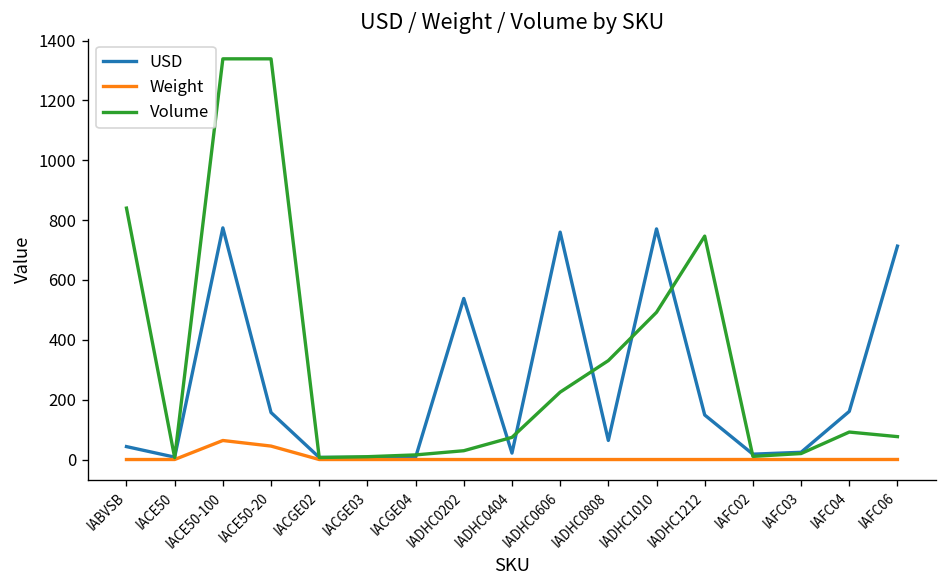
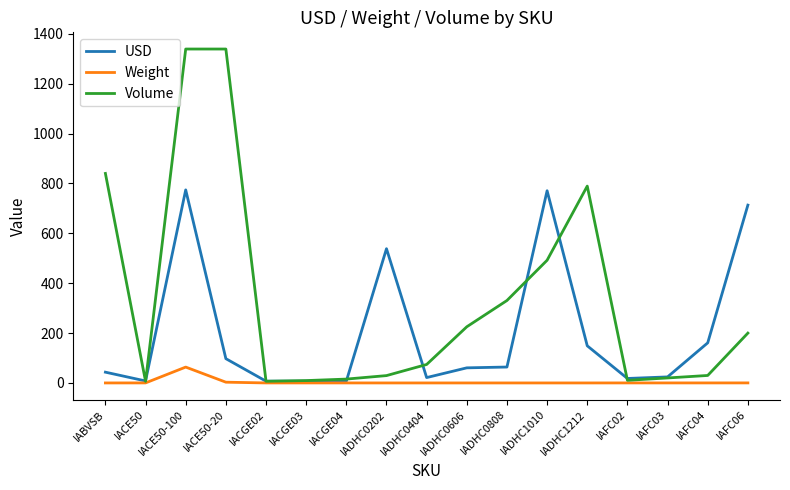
USD, IACE50-20: 160 -> 100
Weight, IACE50-20: 40 -> 0
USD, IADHC0606: 760 -> 60
Volume, IADHC1212: 750 -> 790
Volume, IAFC04: 90 -> 30
Volume, IAFC06: 80 -> 200
